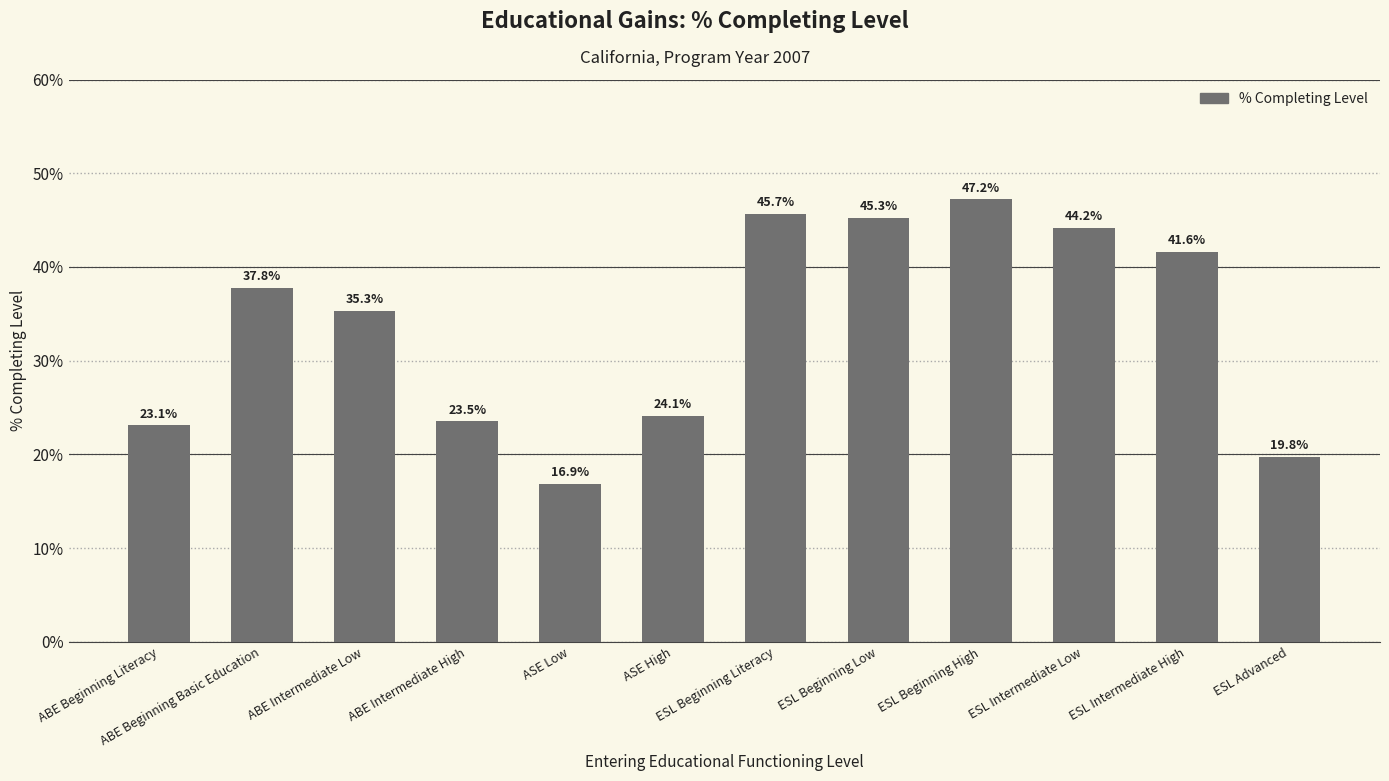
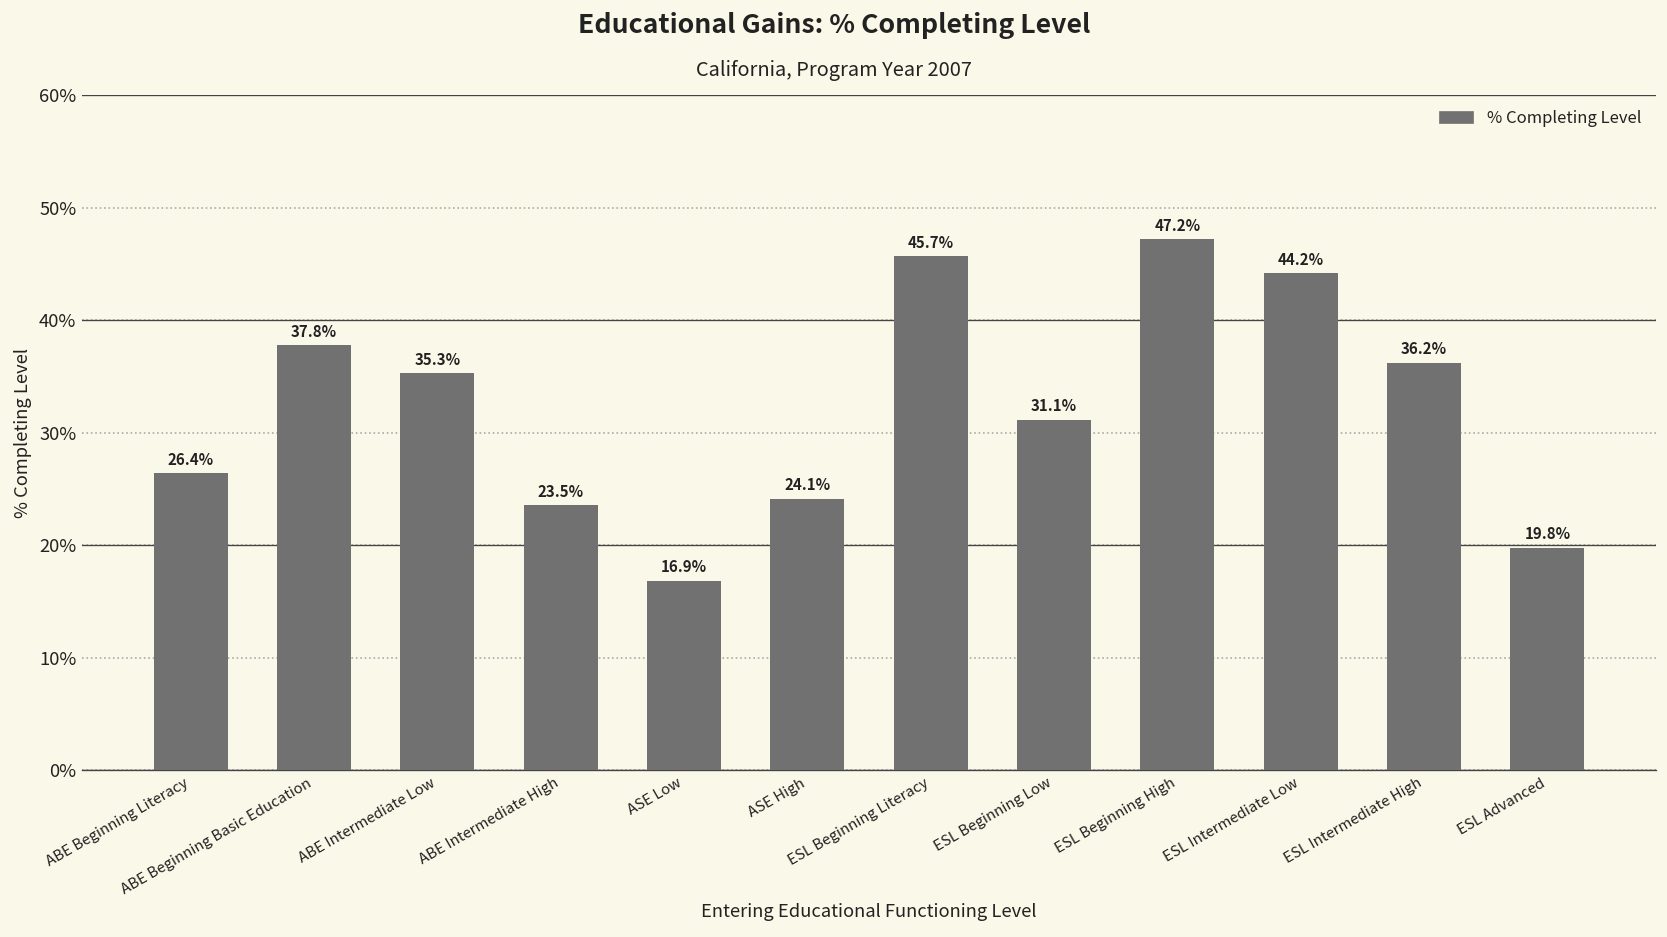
ABE Beginning Literacy: 23.1% -> 26.4%
ESL Beginning Low: 45.3% -> 31.1%
ESL Intermediate High: 41.6% -> 36.2%
